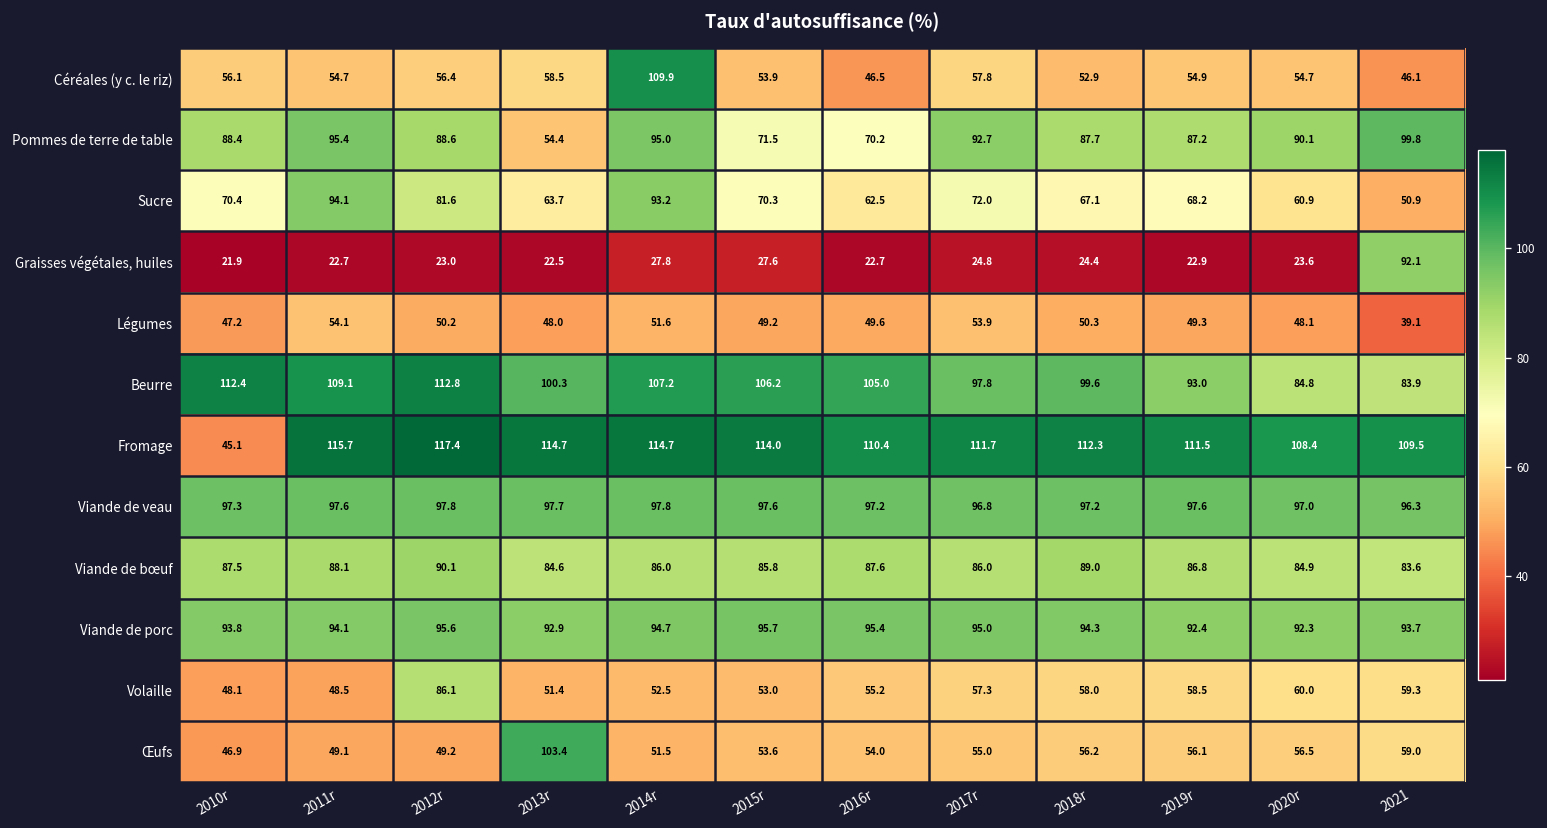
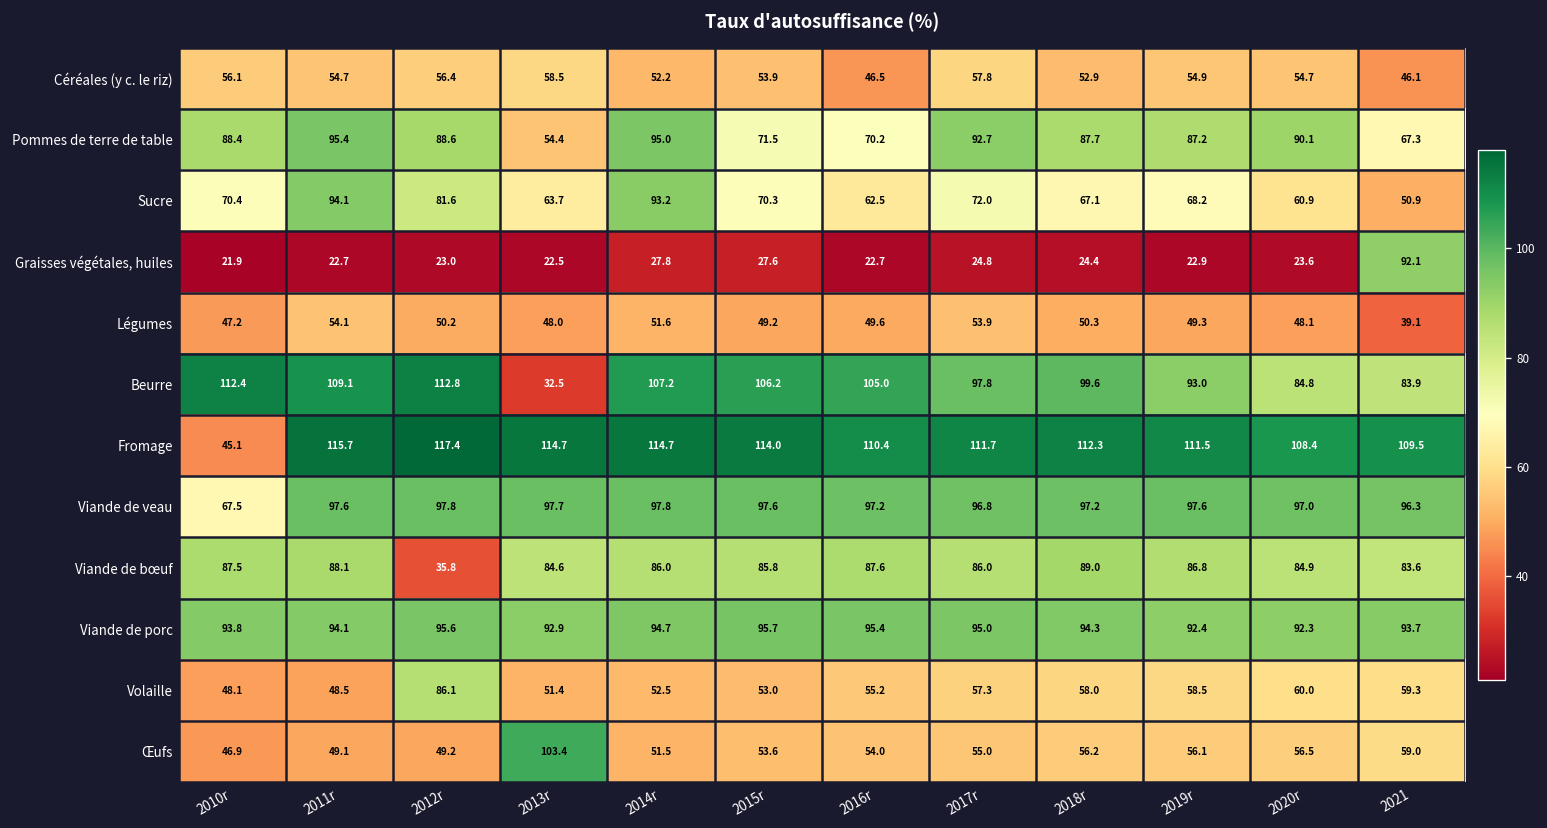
Céréales (y c. le riz), 2014r: 109.9 -> 52.2
Pommes de terre de table, 2021: 99.8 -> 67.3
Beurre, 2013r: 100.3 -> 32.5
Viande de veau, 2010r: 97.3 -> 67.5
Viande de bœuf, 2012r: 90.1 -> 35.8
